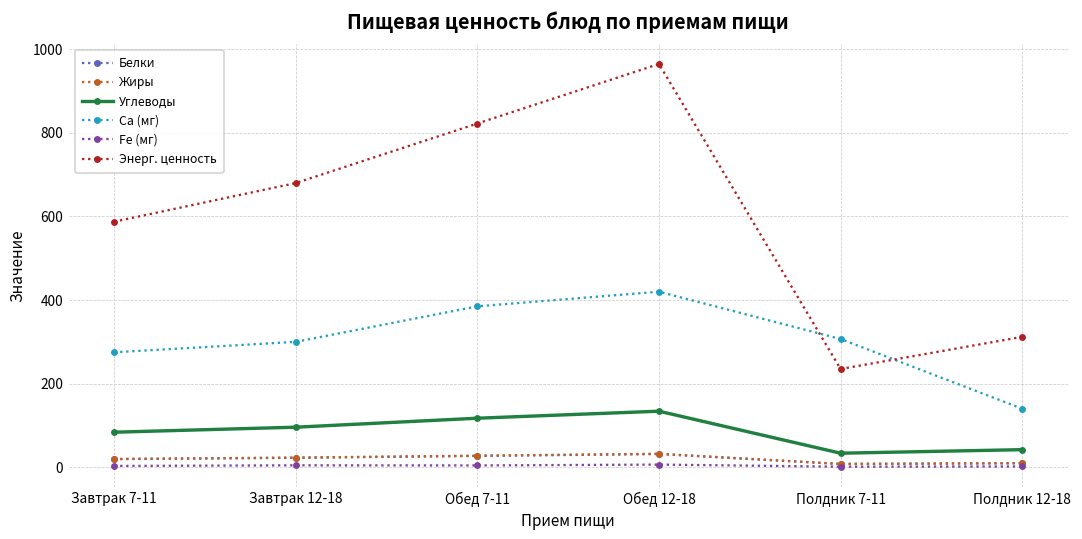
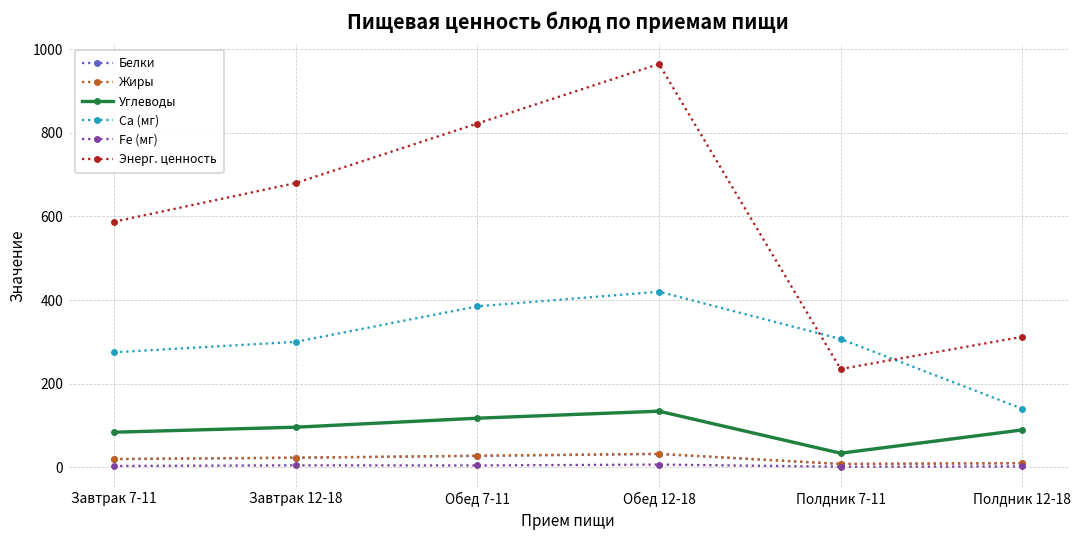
Углеводы, Полдник 12-18: 40 -> 90
